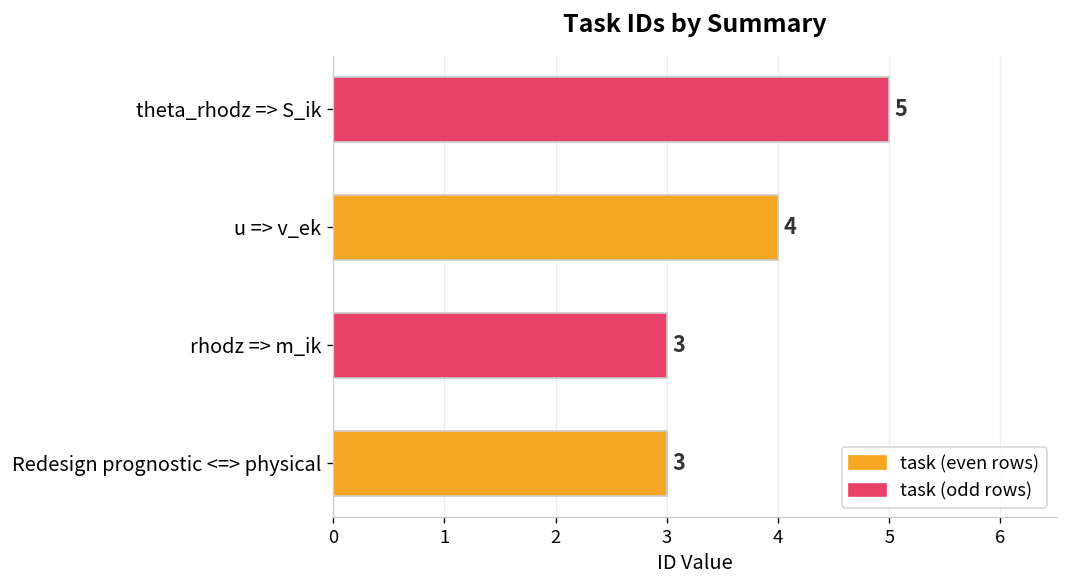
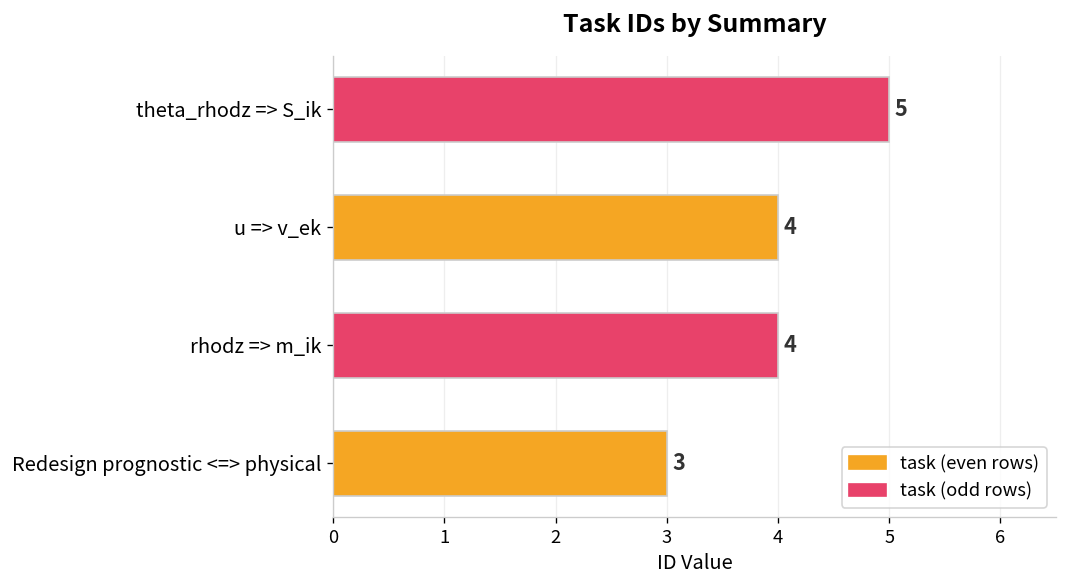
rhodz => m_ik: 3 -> 4
